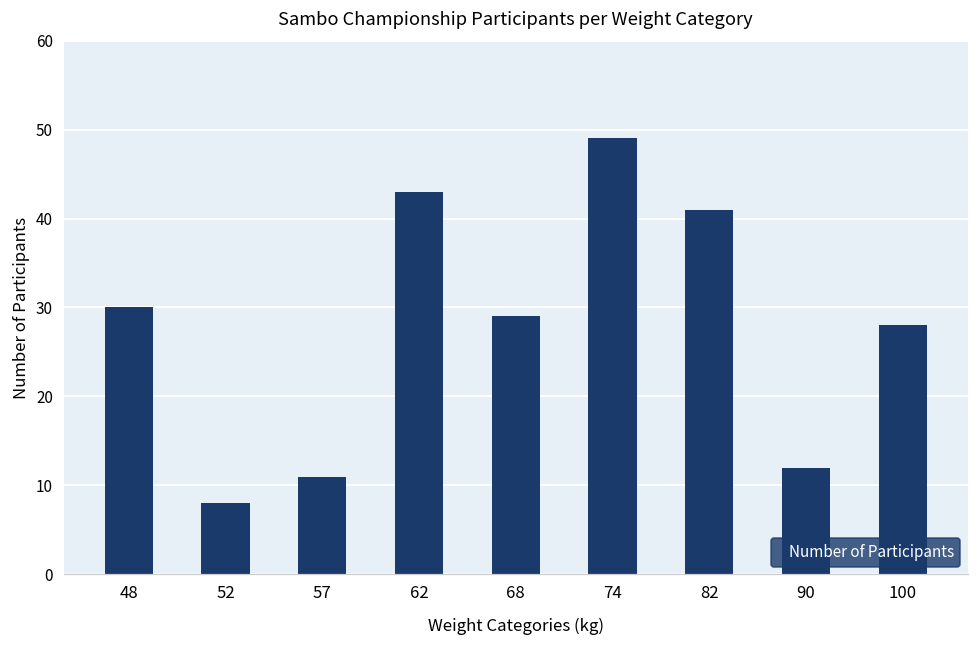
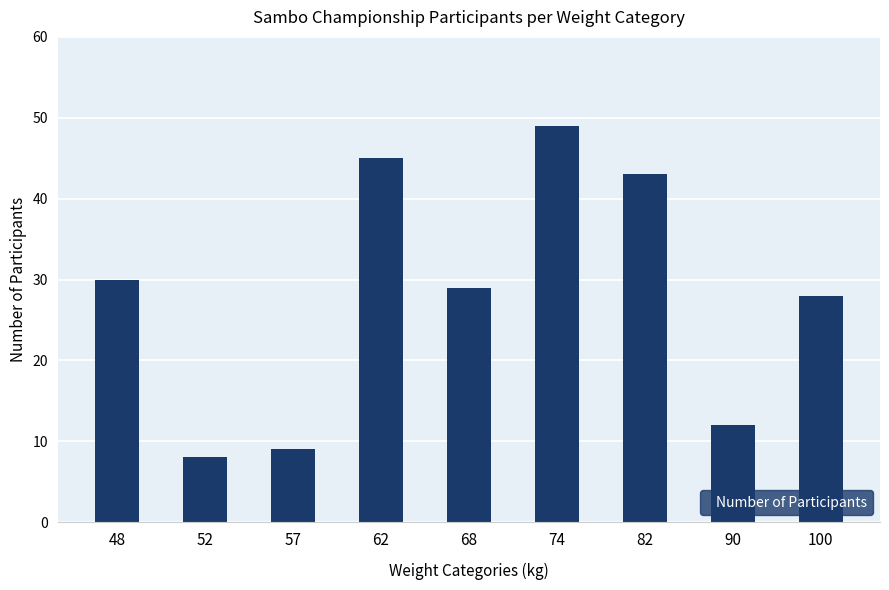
57: 11 -> 9
62: 43 -> 45
82: 41 -> 43
